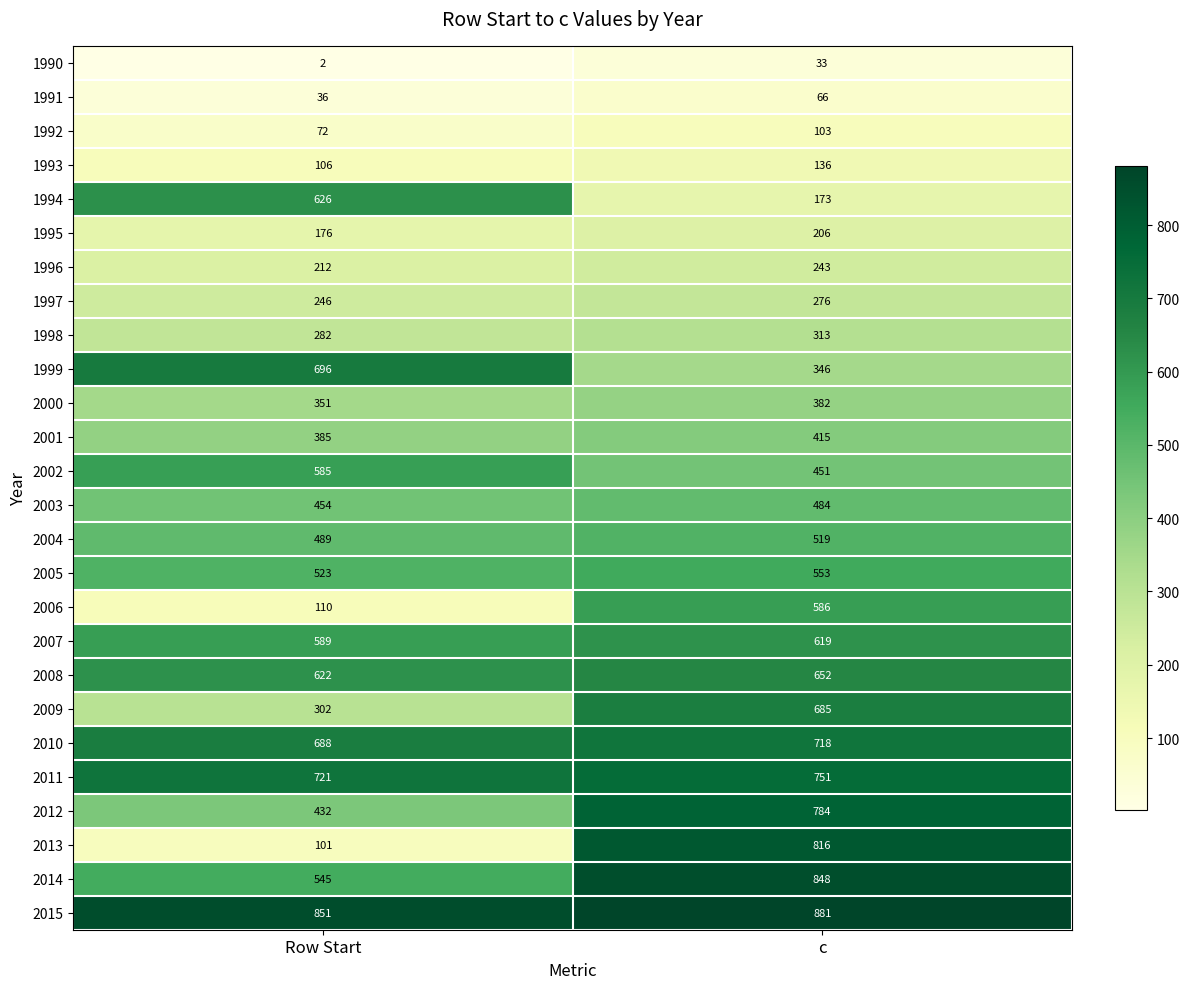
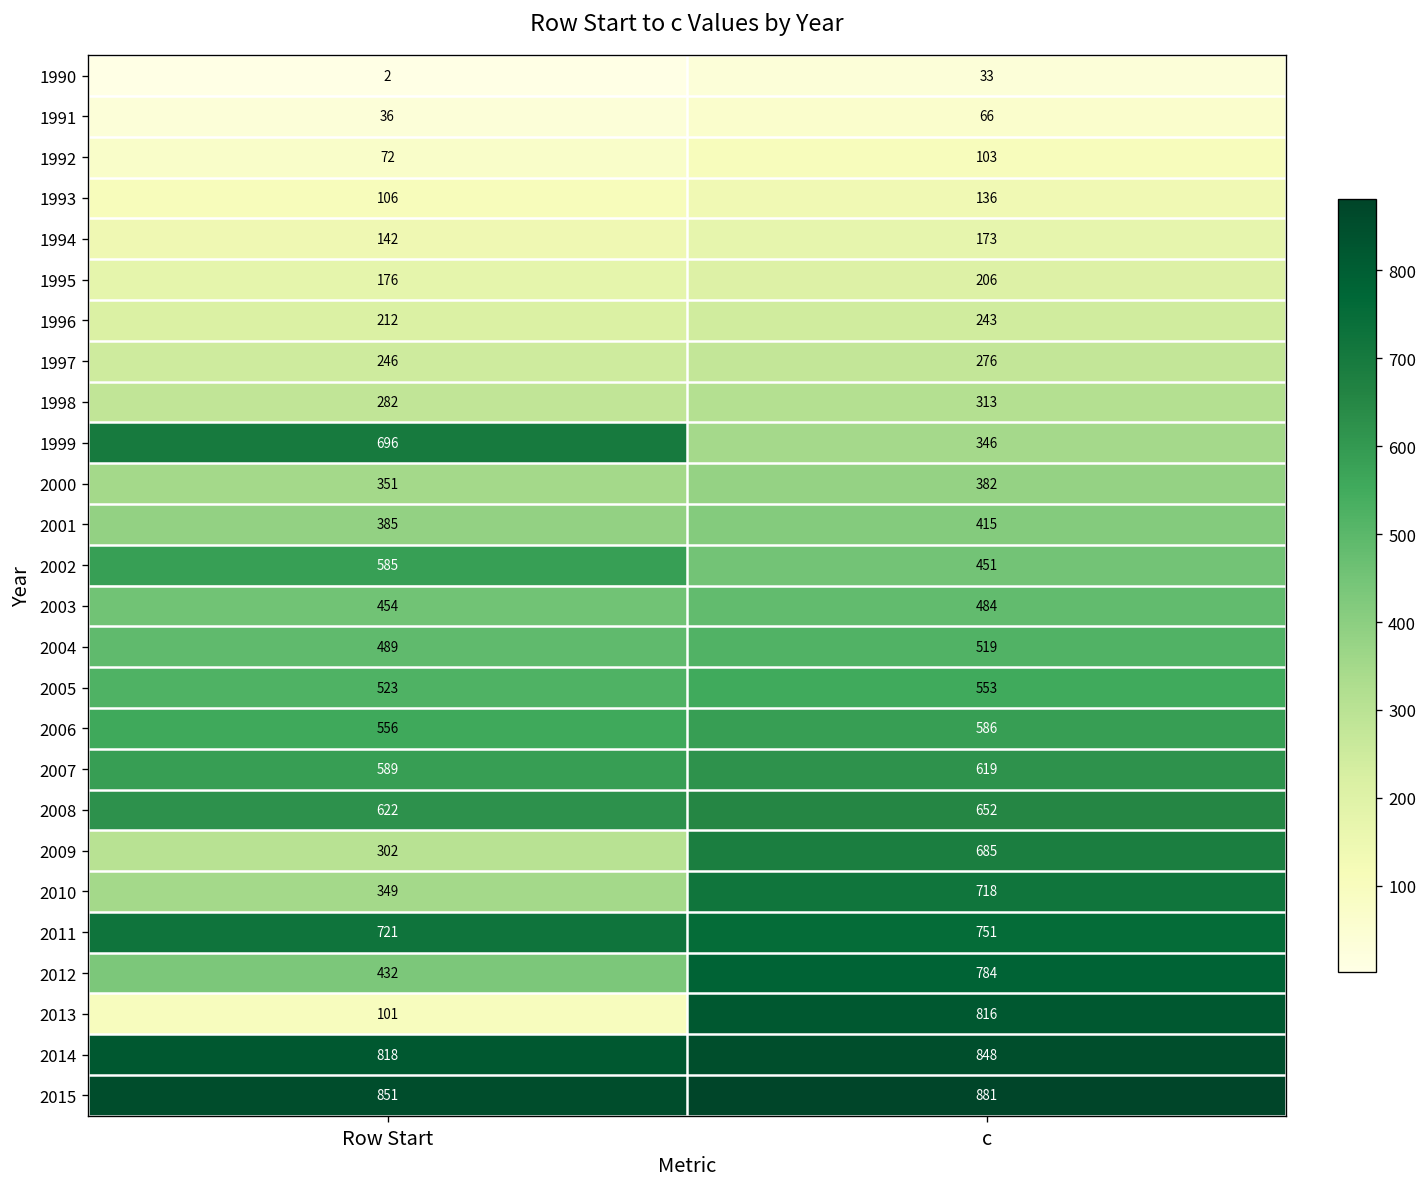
1994, Row Start: 626 -> 142
2006, Row Start: 110 -> 556
2010, Row Start: 688 -> 349
2014, Row Start: 545 -> 818
